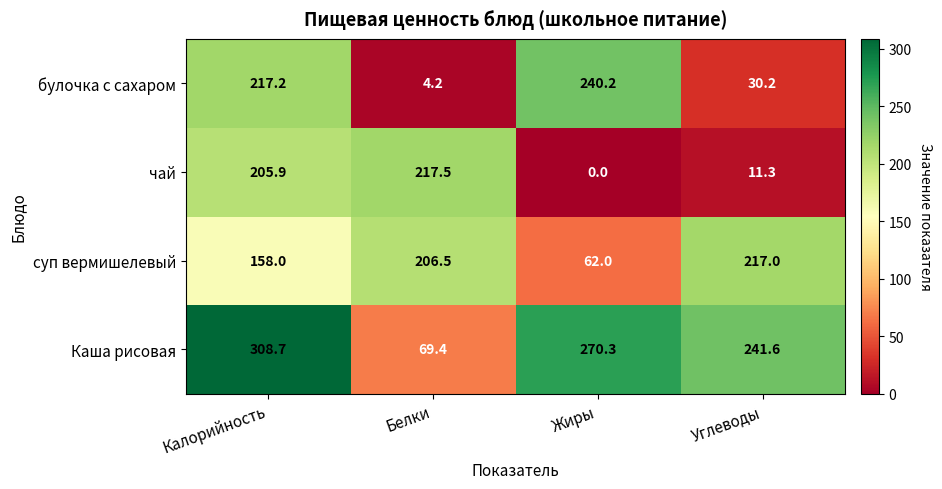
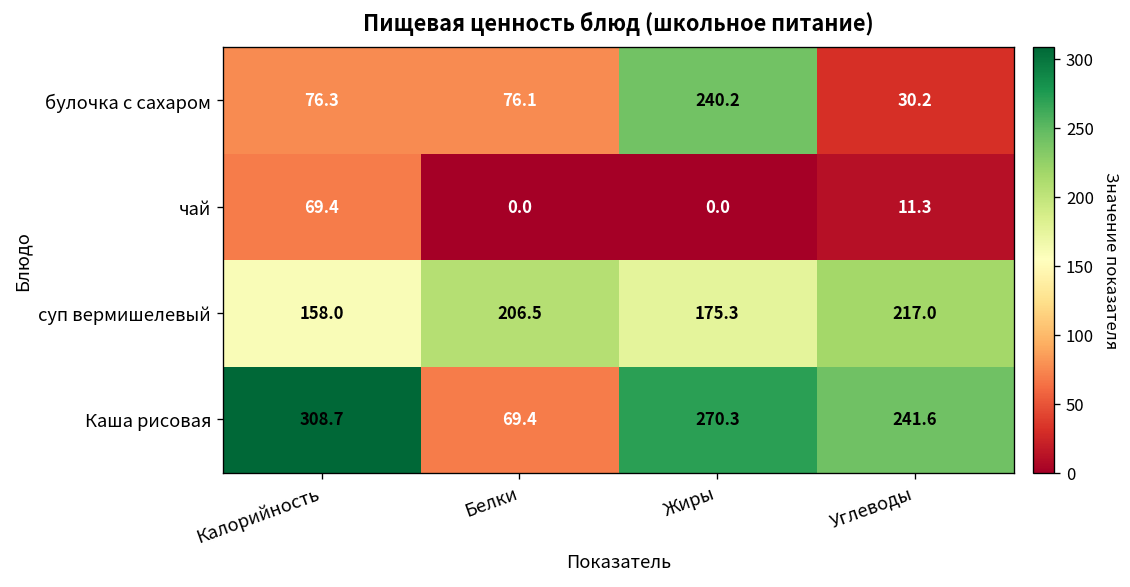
булочка с сахаром, Калорийность: 217.2 -> 76.3
булочка с сахаром, Белки: 4.2 -> 76.1
чай, Калорийность: 205.9 -> 69.4
чай, Белки: 217.5 -> 0.0
суп вермишелевый, Жиры: 62.0 -> 175.3
